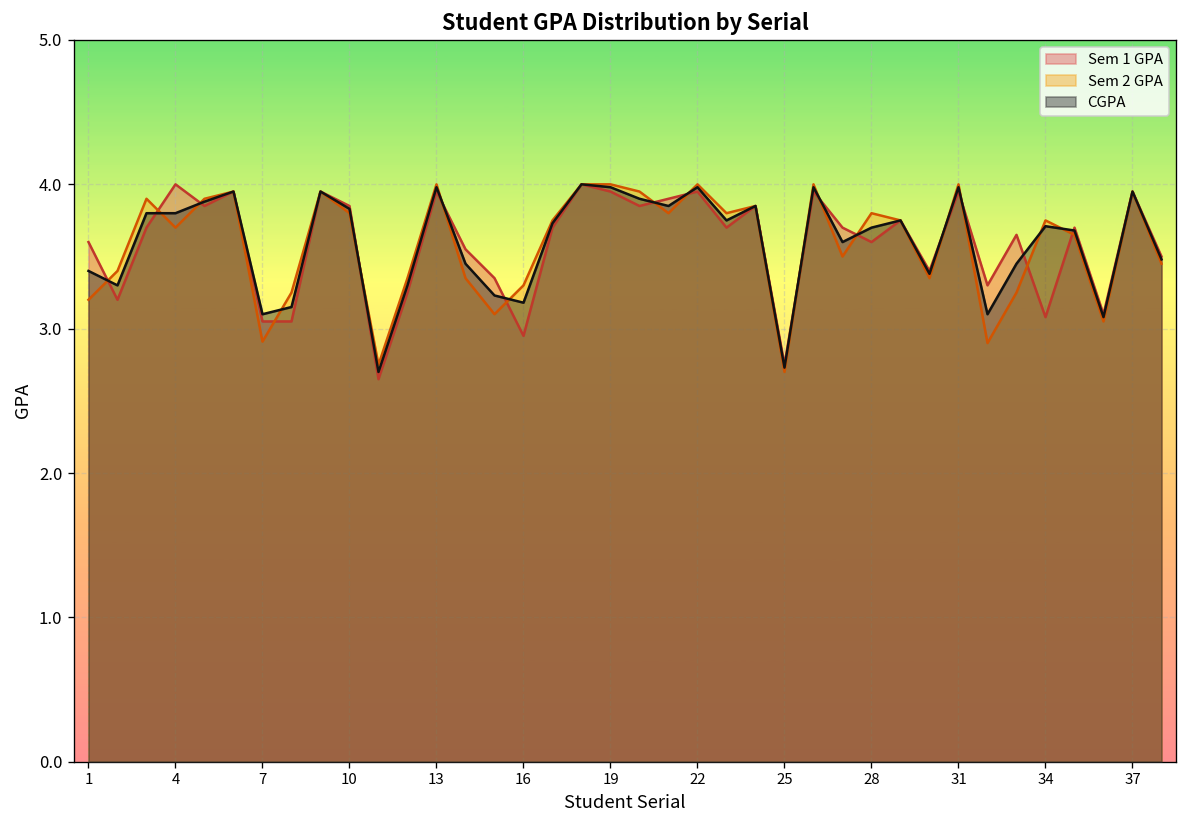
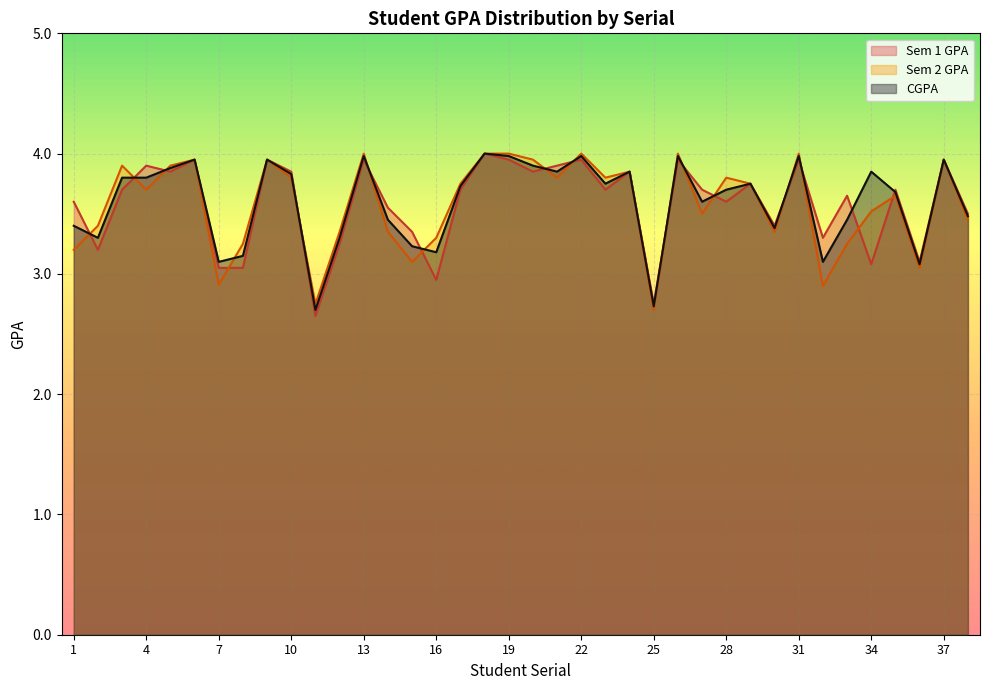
Sem 1 GPA, 4: 4.0 -> 3.9
Sem 2 GPA, 34: 3.75 -> 3.52
CGPA, 34: 3.71 -> 3.85
